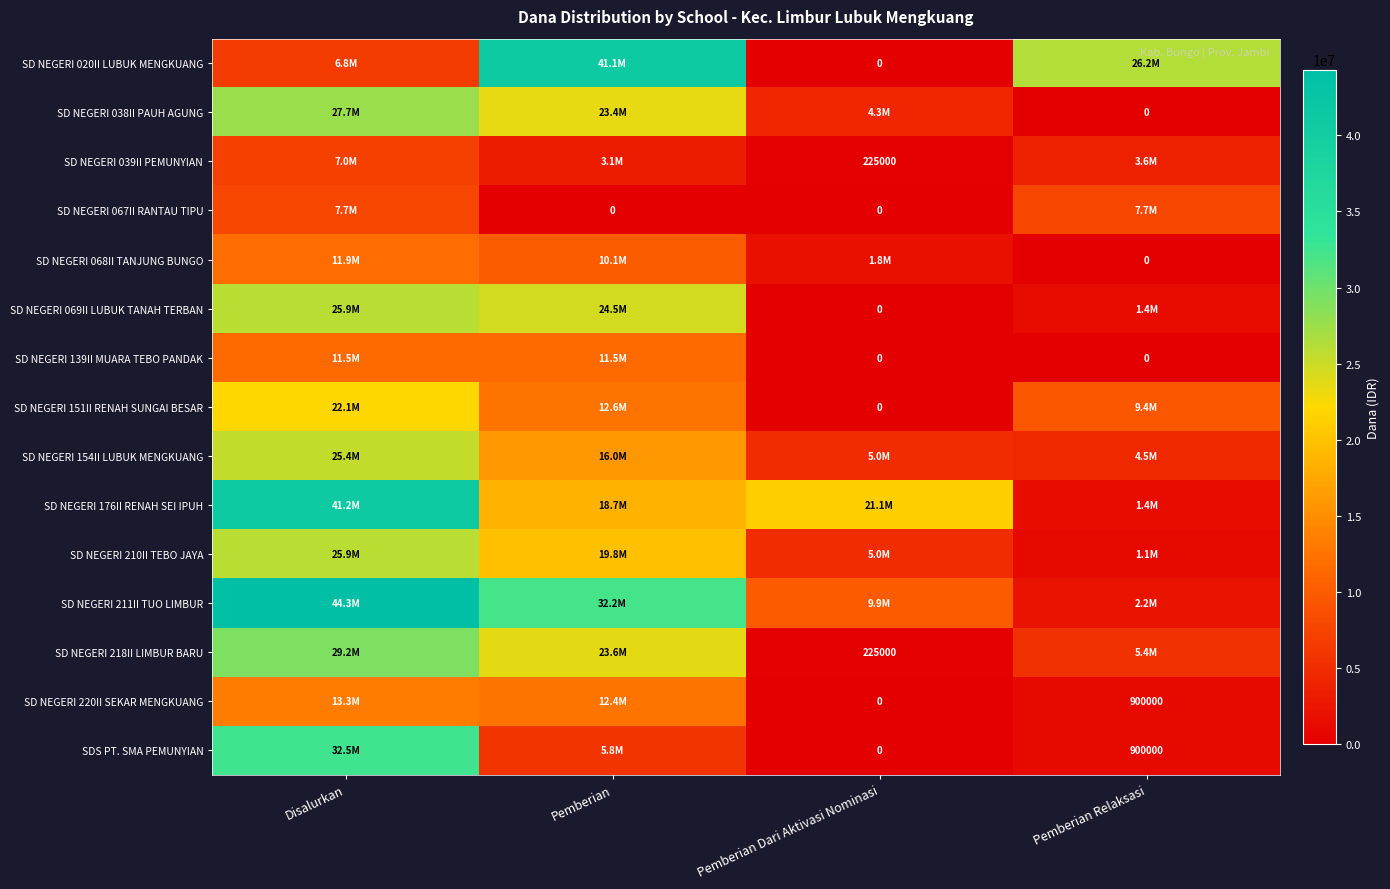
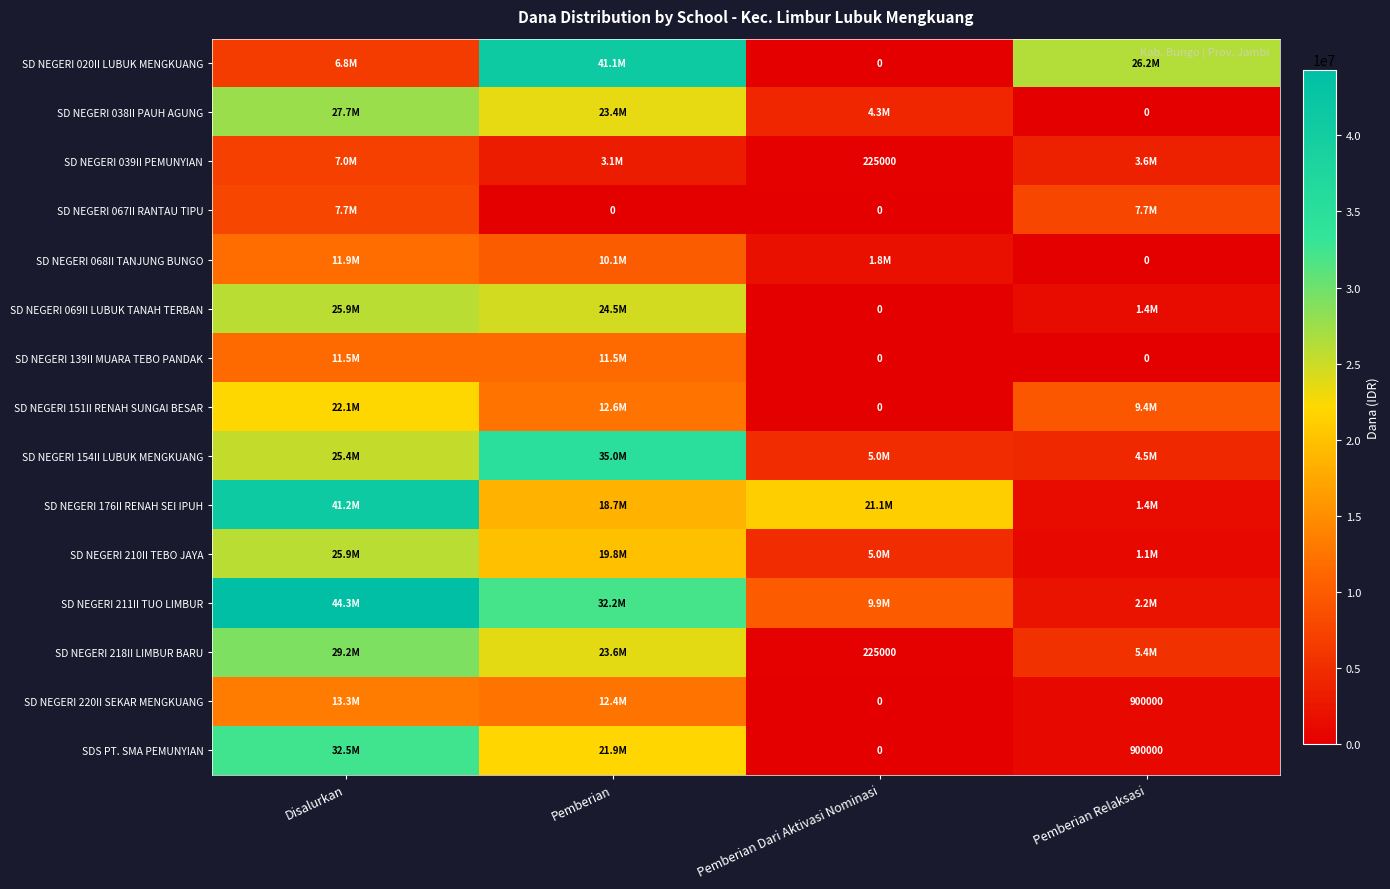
SD NEGERI 154II LUBUK MENGKUANG, Pemberian: 16.0M -> 35.0M
SDS PT. SMA PEMUNYIAN, Pemberian: 5.8M -> 21.9M
